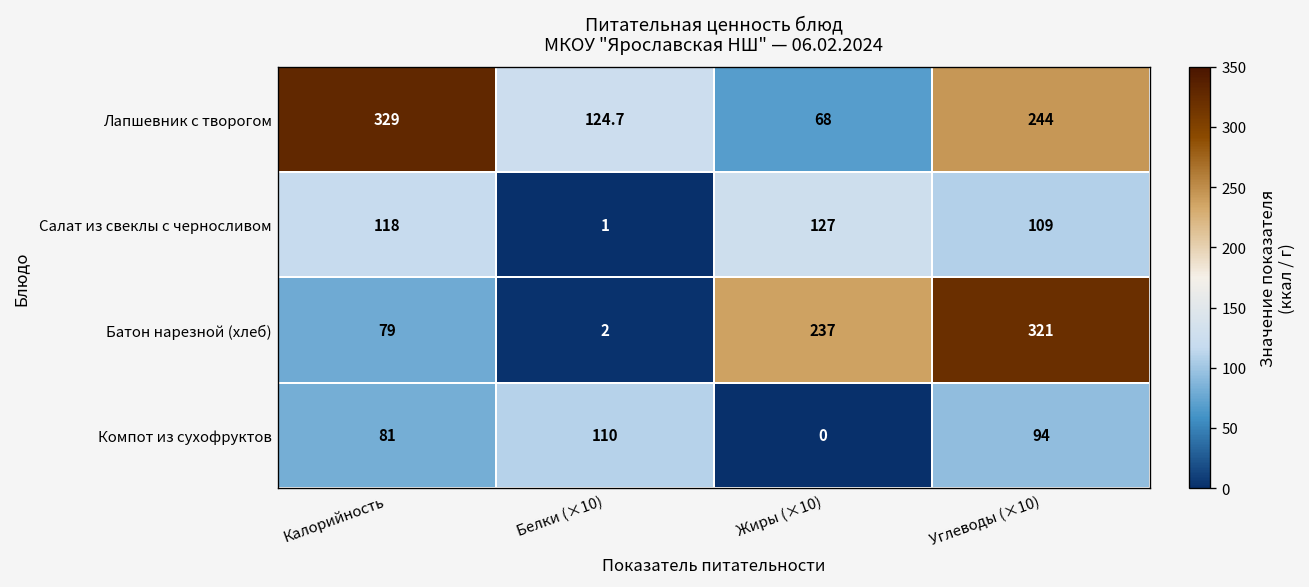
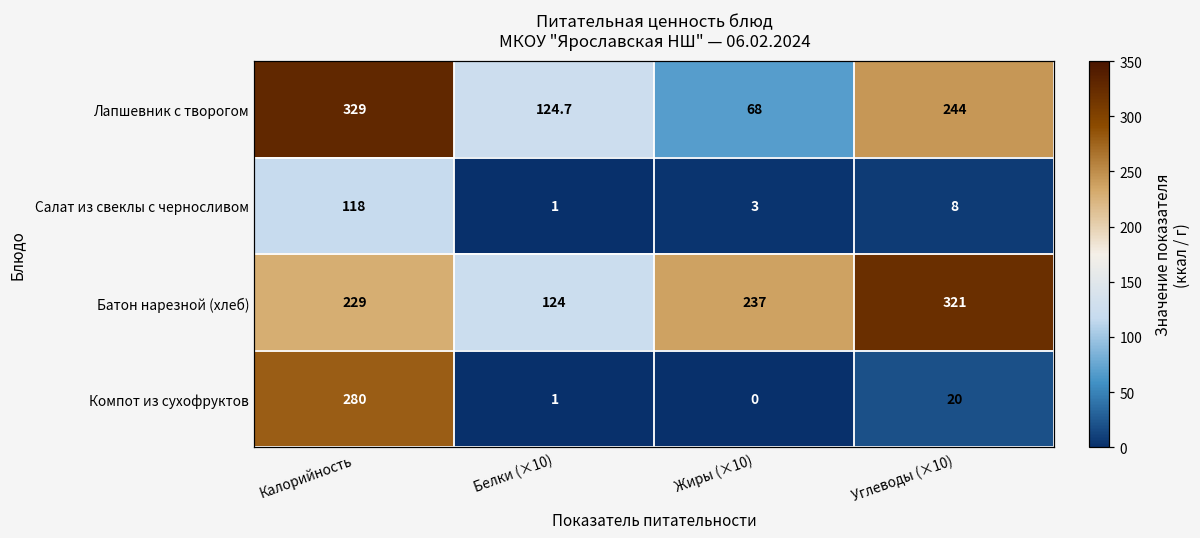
Салат из свеклы с черносливом, Жиры (×10): 127 -> 3
Салат из свеклы с черносливом, Углеводы (×10): 109 -> 8
Батон нарезной (хлеб), Калорийность: 79 -> 229
Батон нарезной (хлеб), Белки (×10): 2 -> 124
Компот из сухофруктов, Калорийность: 81 -> 280
Компот из сухофруктов, Белки (×10): 110 -> 1
Компот из сухофруктов, Углеводы (×10): 94 -> 20
